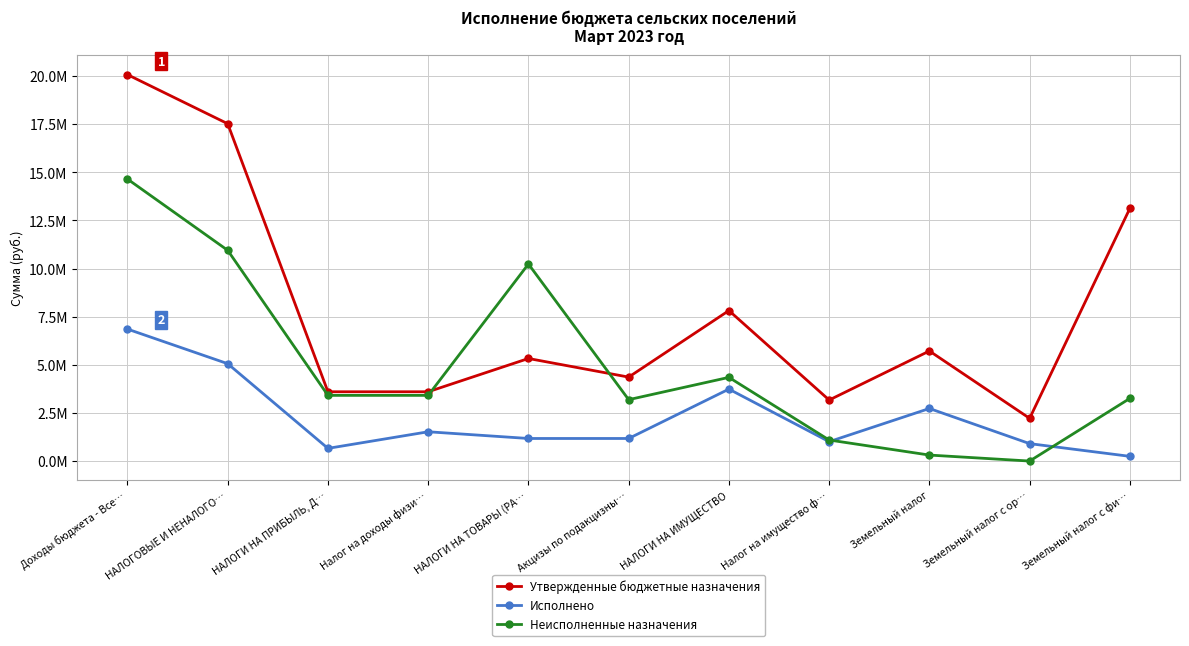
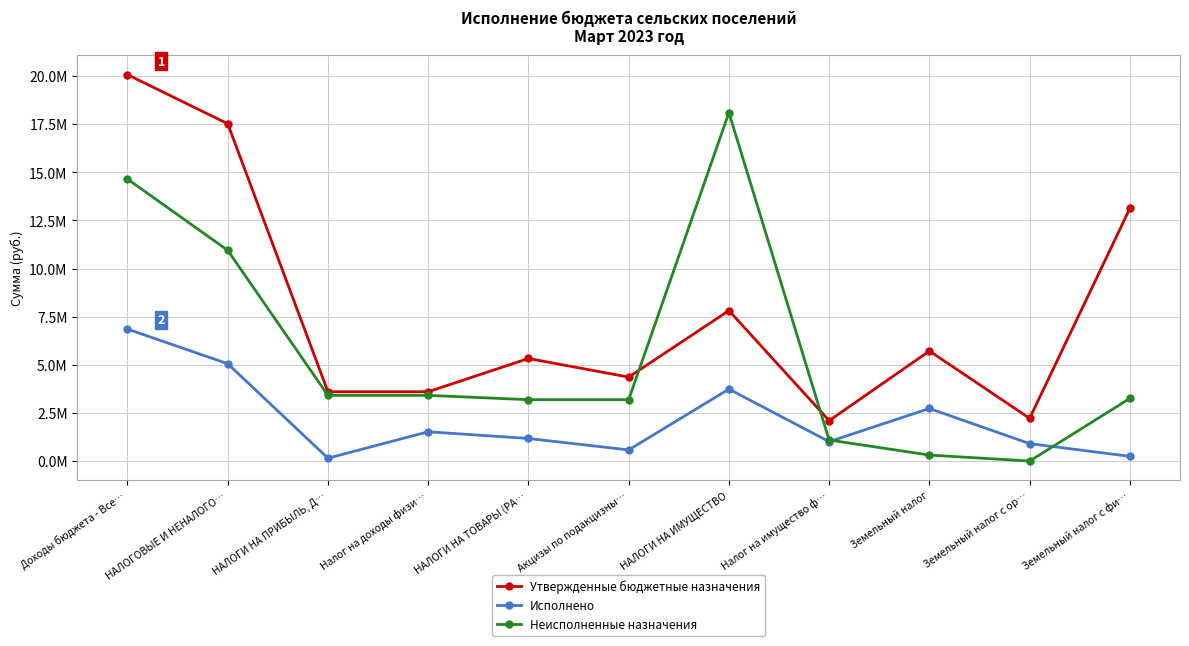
Исполнено, НАЛОГИ НА ПРИБЫЛЬ, Д…: 700000 -> 100000
Неисполненные назначения, НАЛОГИ НА ТОВАРЫ (РА…: 10200000 -> 3200000
Исполнено, Акцизы по подакцизны…: 1200000 -> 600000
Неисполненные назначения, НАЛОГИ НА ИМУЩЕСТВО: 4300000 -> 18100000
Утвержденные бюджетные назначения, Налог на имущество ф…: 3200000 -> 2100000
